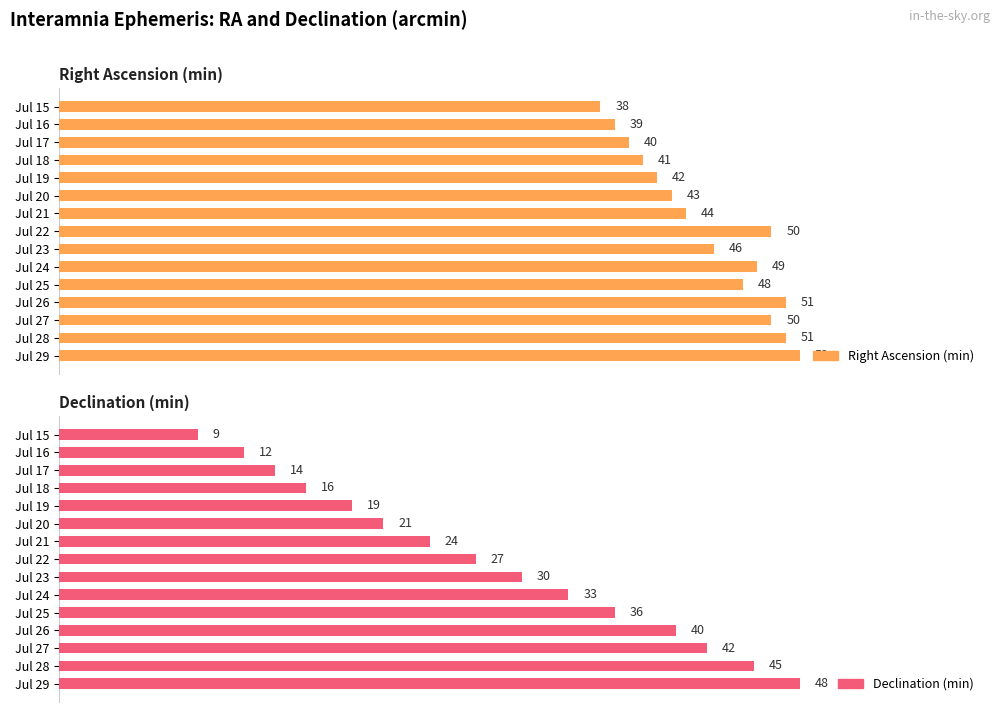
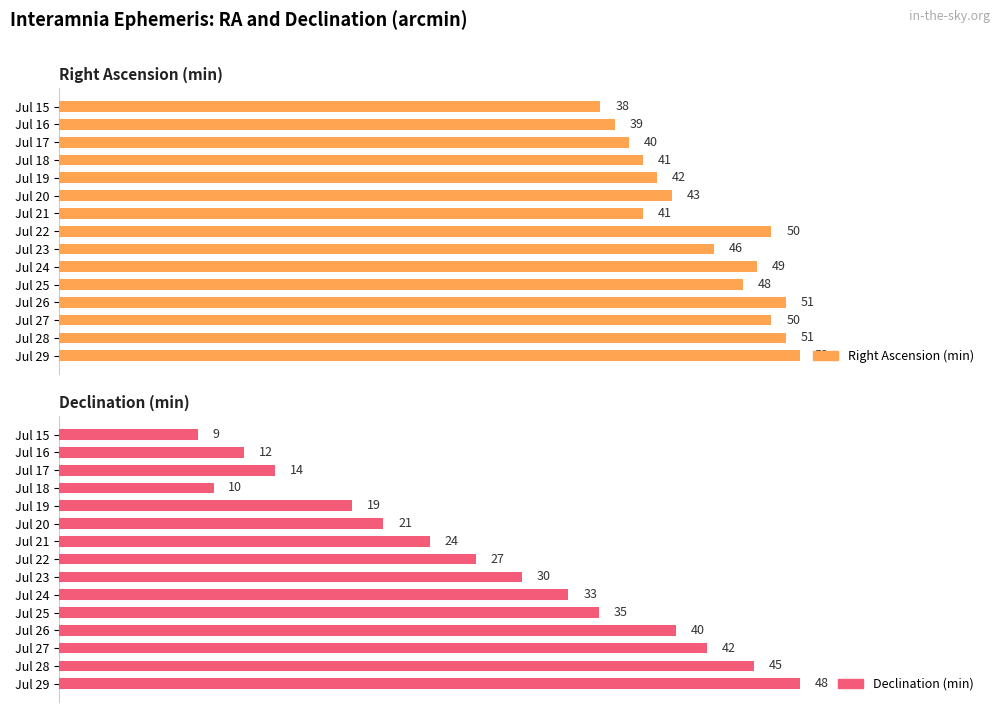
Right Ascension (min), Jul 21: 44 -> 41
Declination (min), Jul 18: 16 -> 10
Declination (min), Jul 25: 36 -> 35
